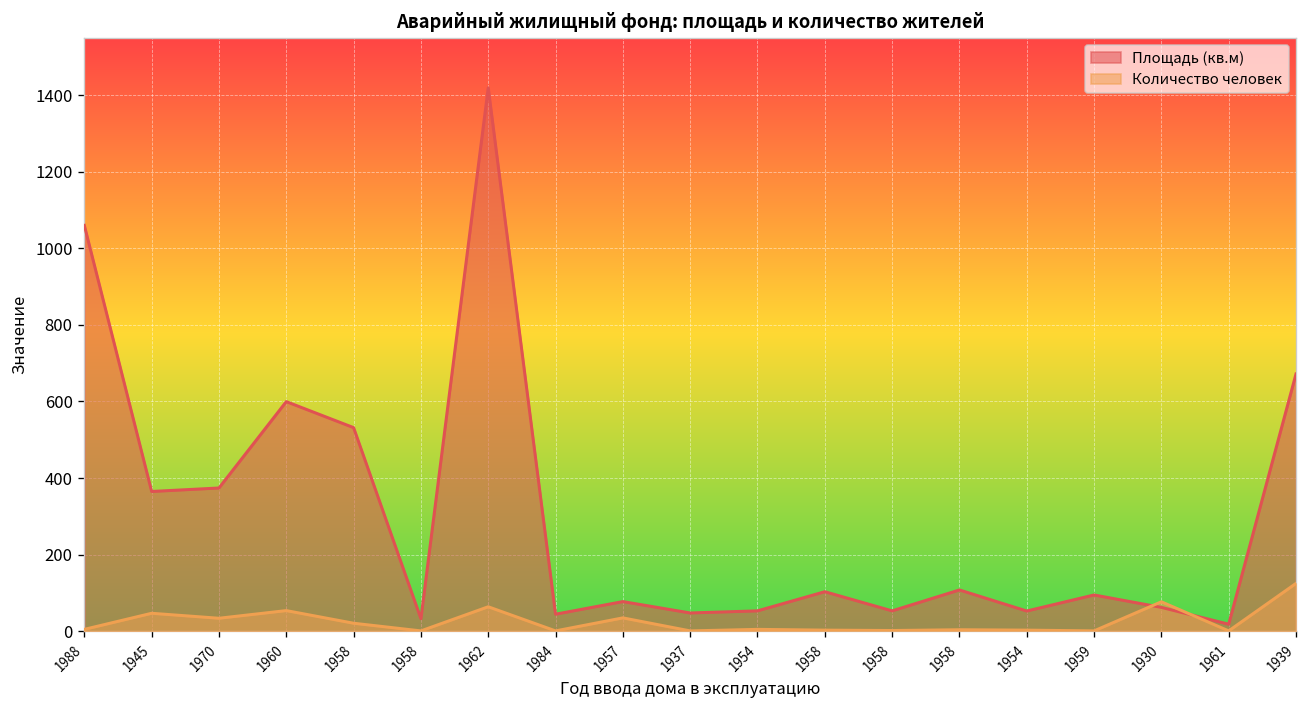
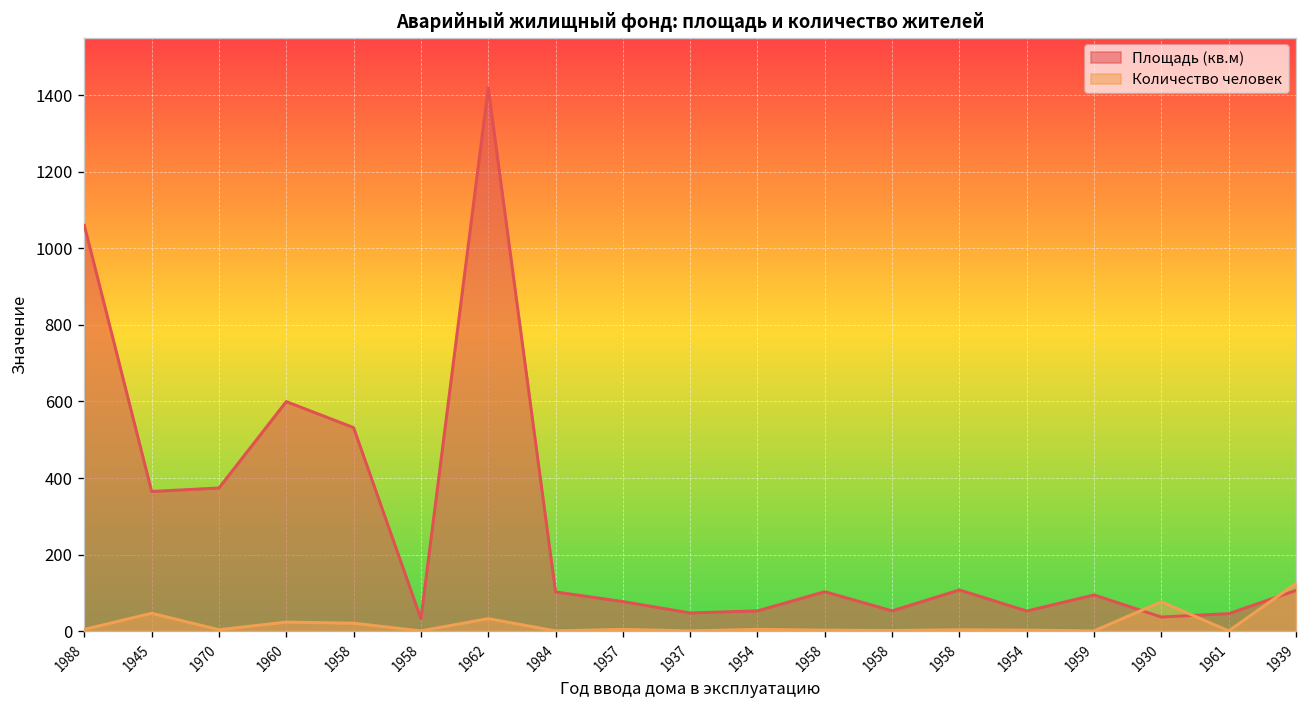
Количество человек, 1970: 30 -> 0
Количество человек, 1960: 50 -> 20
Количество человек, 1962: 60 -> 30
Площадь (кв.м), 1984: 40 -> 100
Количество человек, 1957: 40 -> 10
Площадь (кв.м), 1930: 60 -> 40
Площадь (кв.м), 1961: 20 -> 50
Площадь (кв.м), 1939: 670 -> 110
